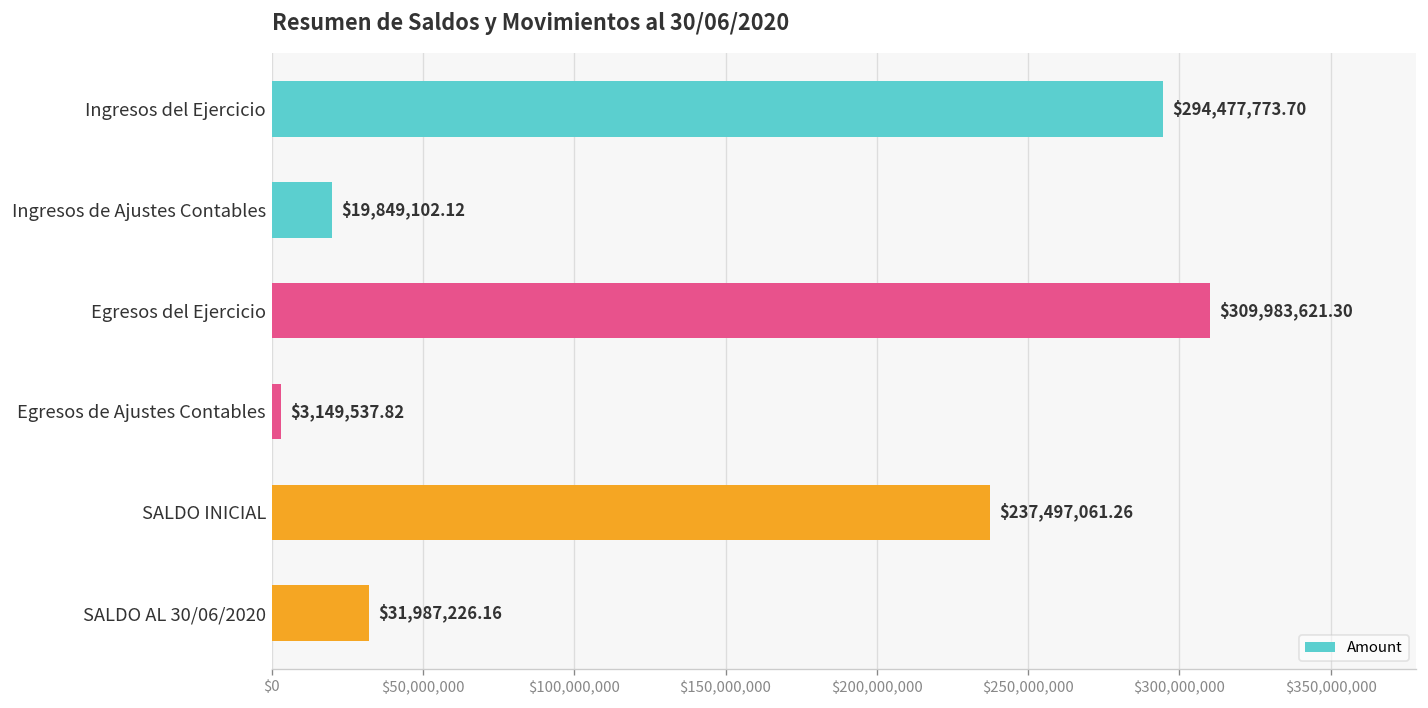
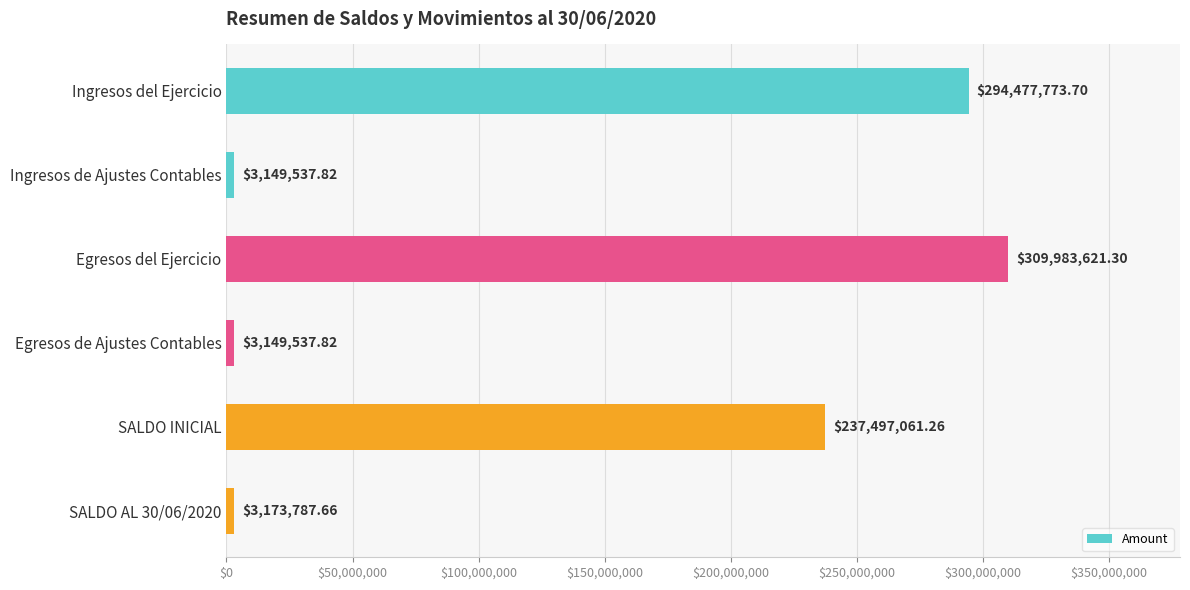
Ingresos de Ajustes Contables: $19,849,102.12 -> $3,149,537.82
SALDO AL 30/06/2020: $31,987,226.16 -> $3,173,787.66
